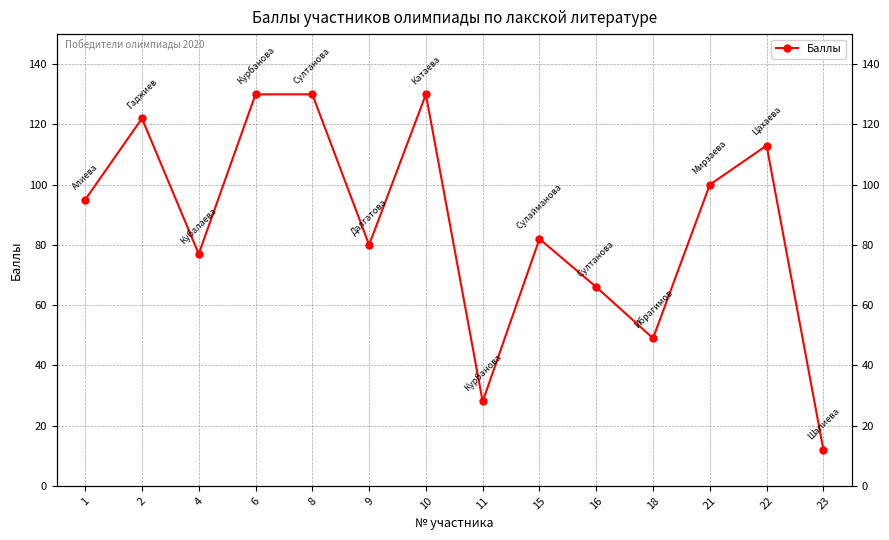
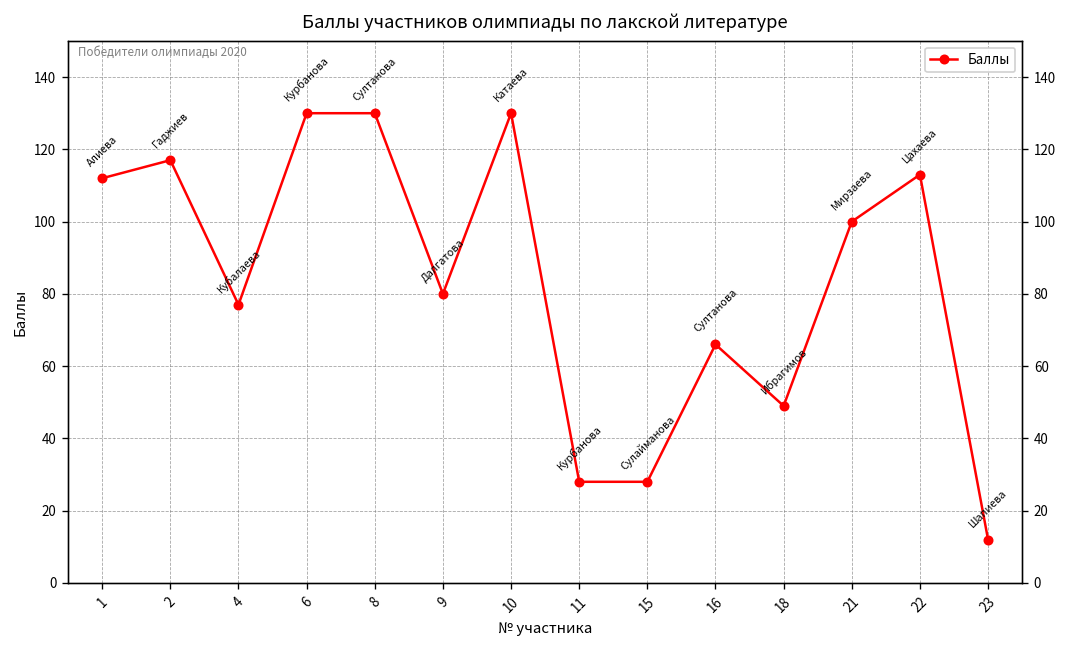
1: 95 -> 112
2: 122 -> 117
15: 82 -> 28
